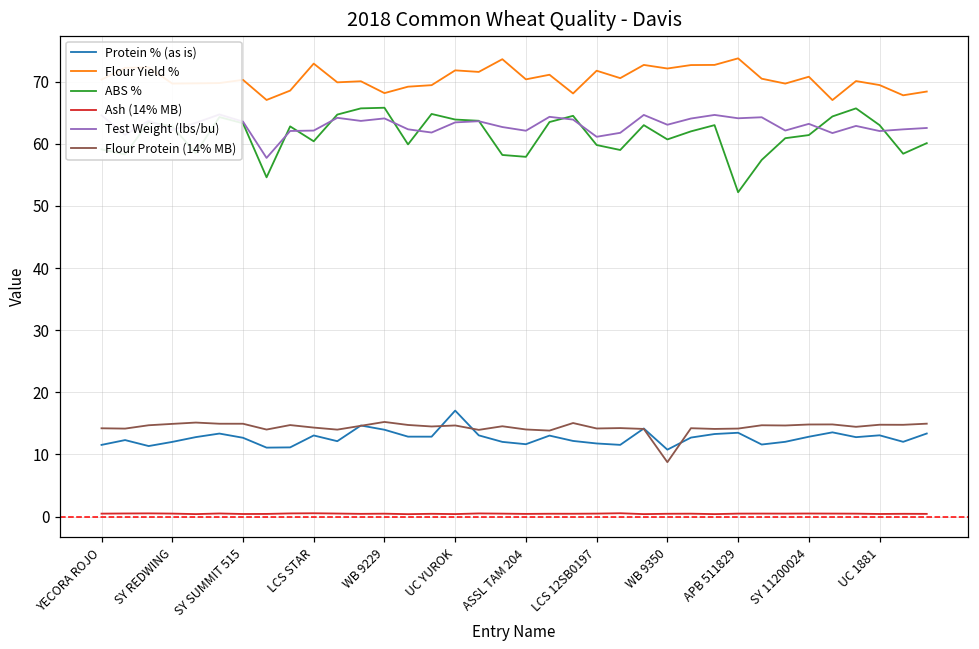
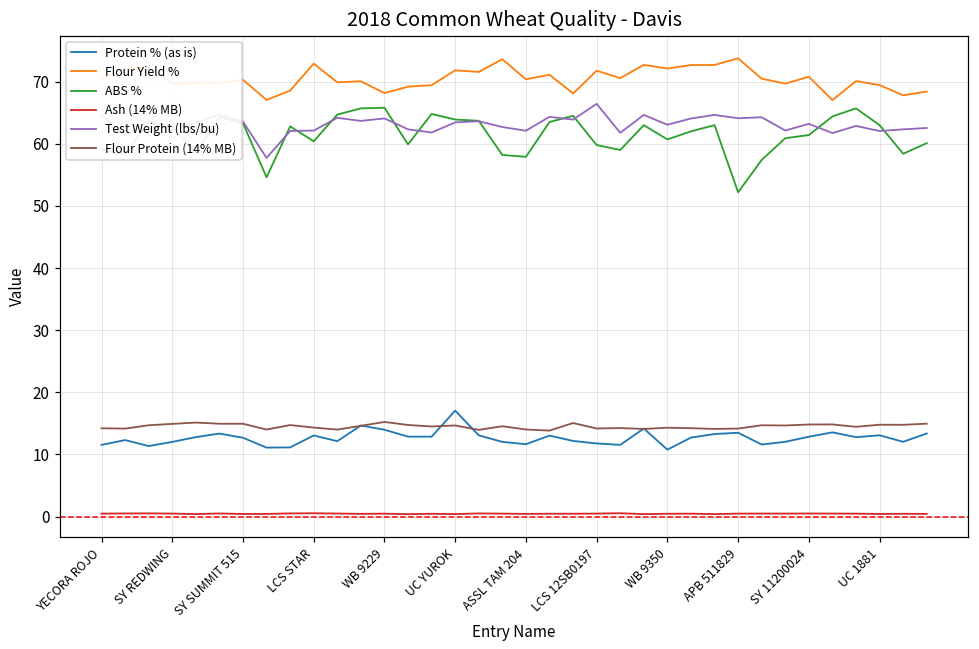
Test Weight (lbs/bu), LCS 12SB0197: 61 -> 66
Flour Protein (14% MB), WB 9350: 9 -> 14
